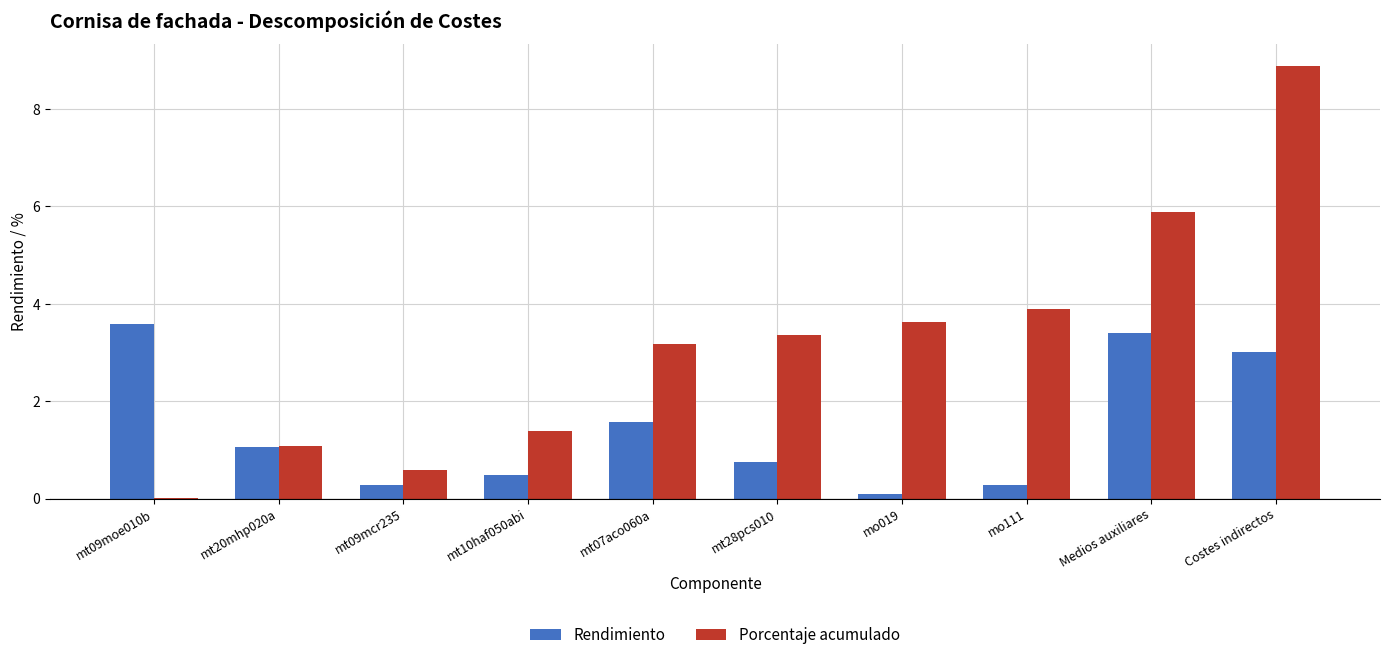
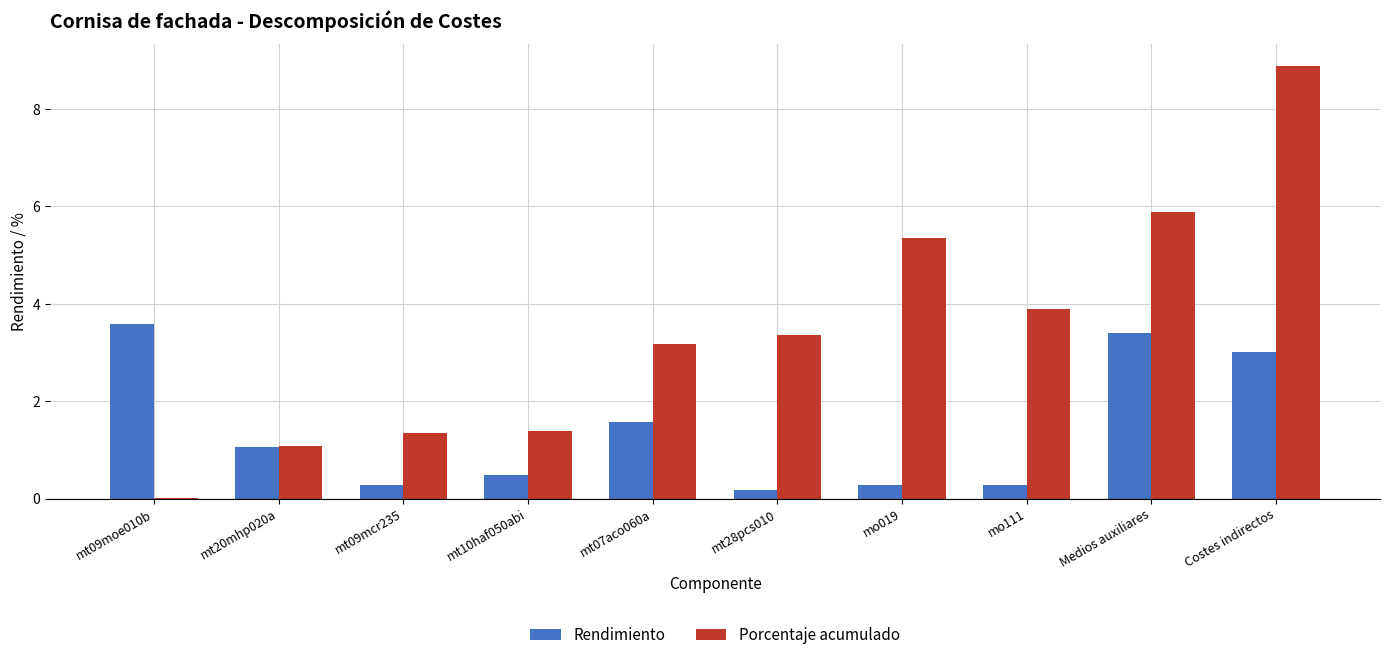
Porcentaje acumulado, mt09mcr235: 0.6 -> 1.4
Rendimiento, mt28pcs010: 0.8 -> 0.2
Rendimiento, mo019: 0.1 -> 0.3
Porcentaje acumulado, mo019: 3.6 -> 5.3
